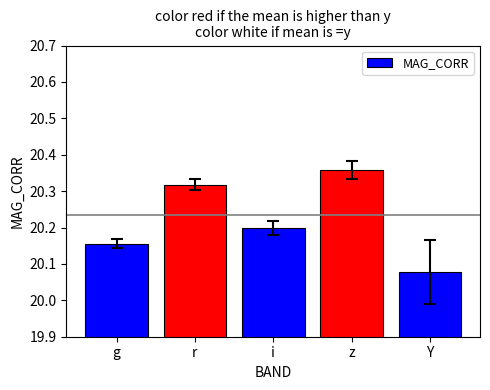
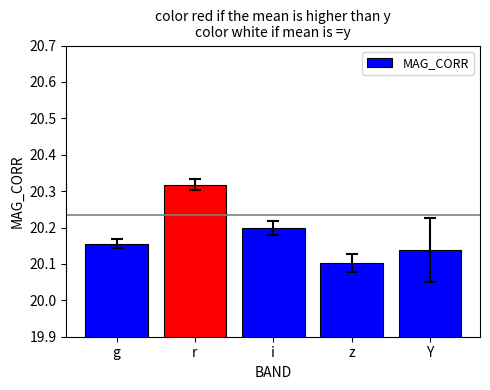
MAG_CORR, z: 20.36 -> 20.10
MAG_CORR, Y: 20.08 -> 20.14
